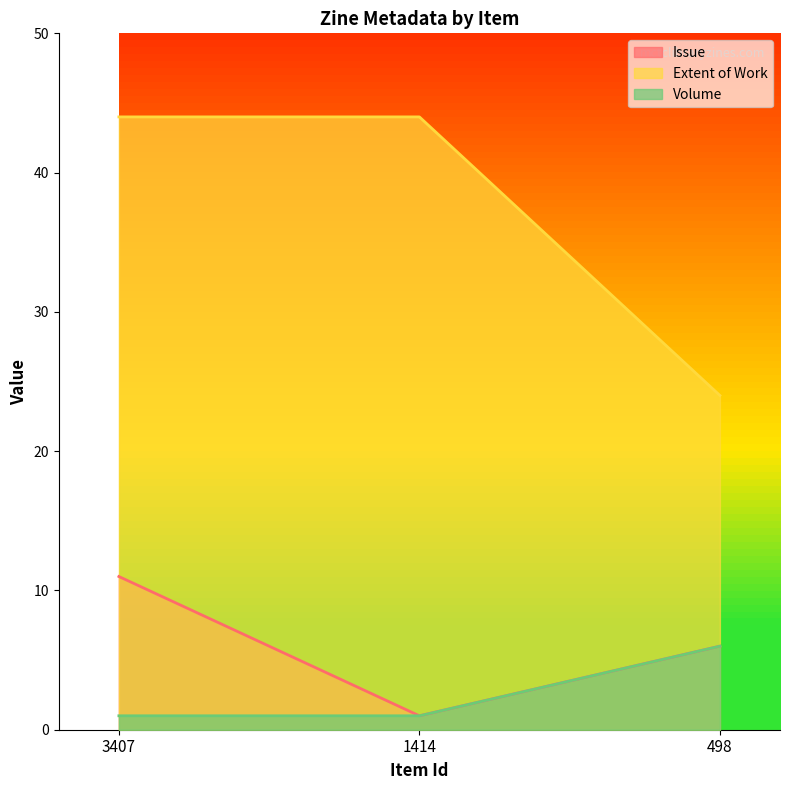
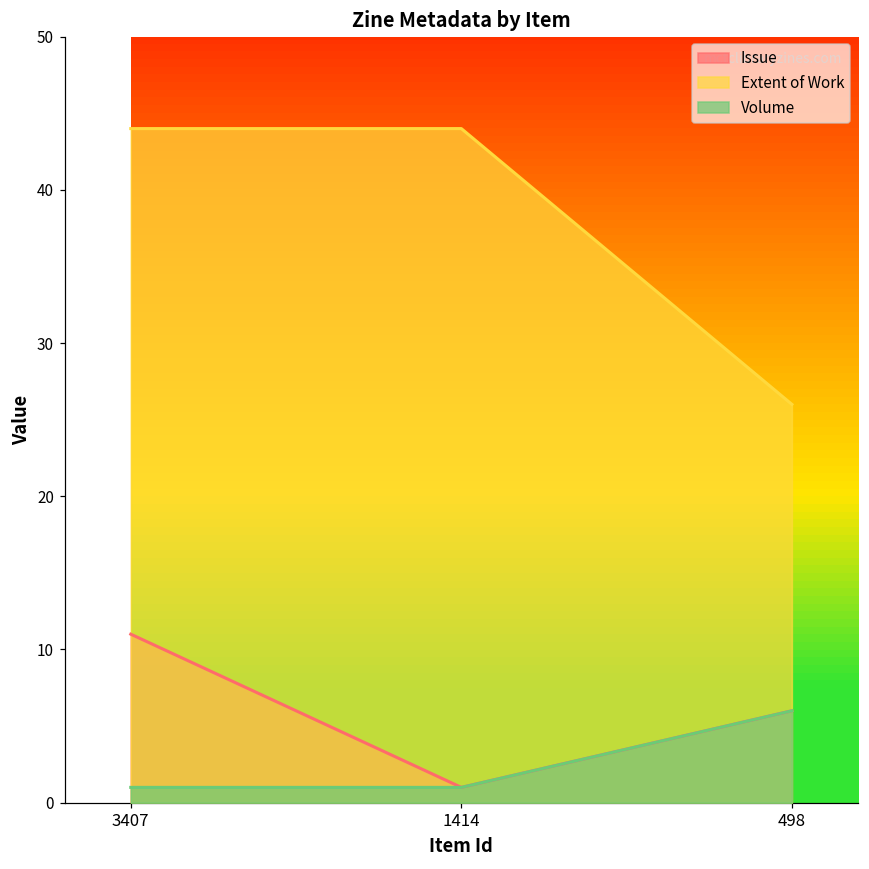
Extent of Work, 498: 24 -> 26
